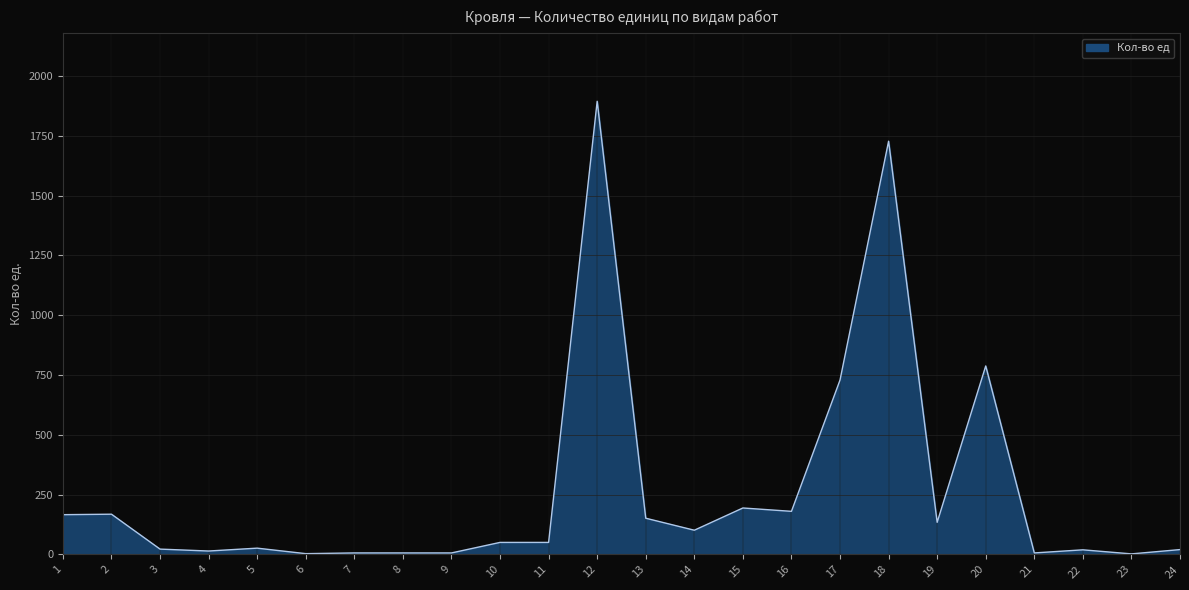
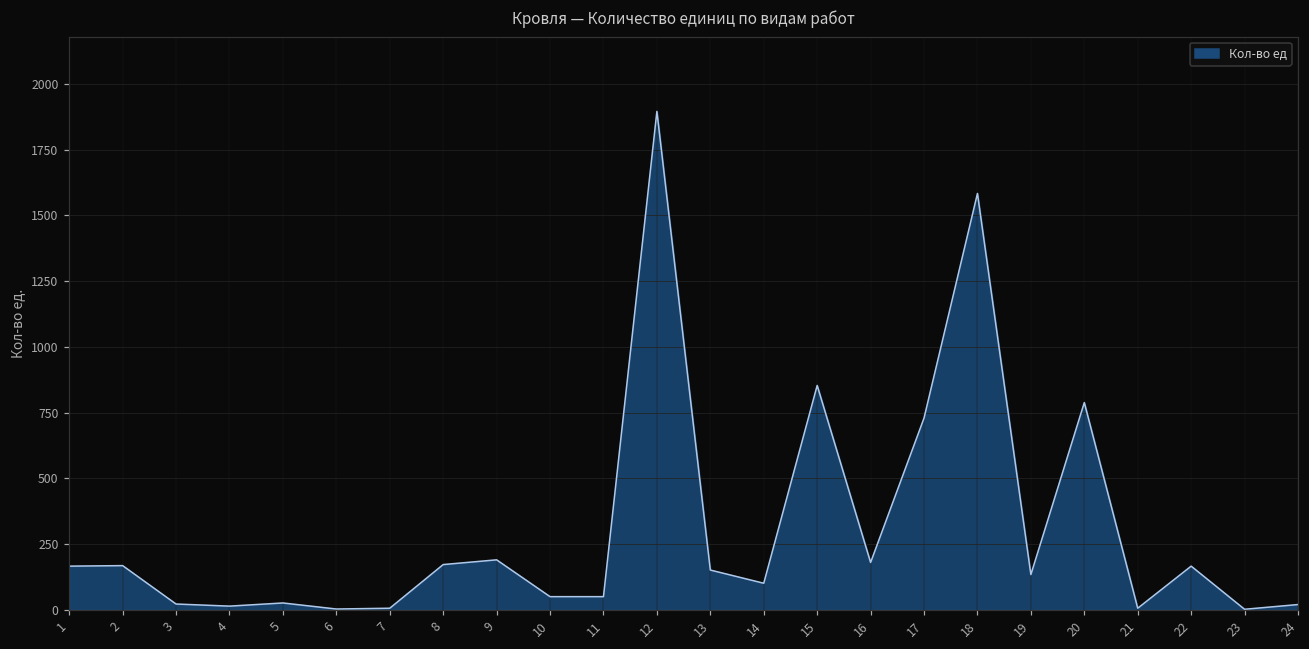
8: 10 -> 170
9: 10 -> 190
15: 190 -> 850
18: 1730 -> 1580
22: 20 -> 170
